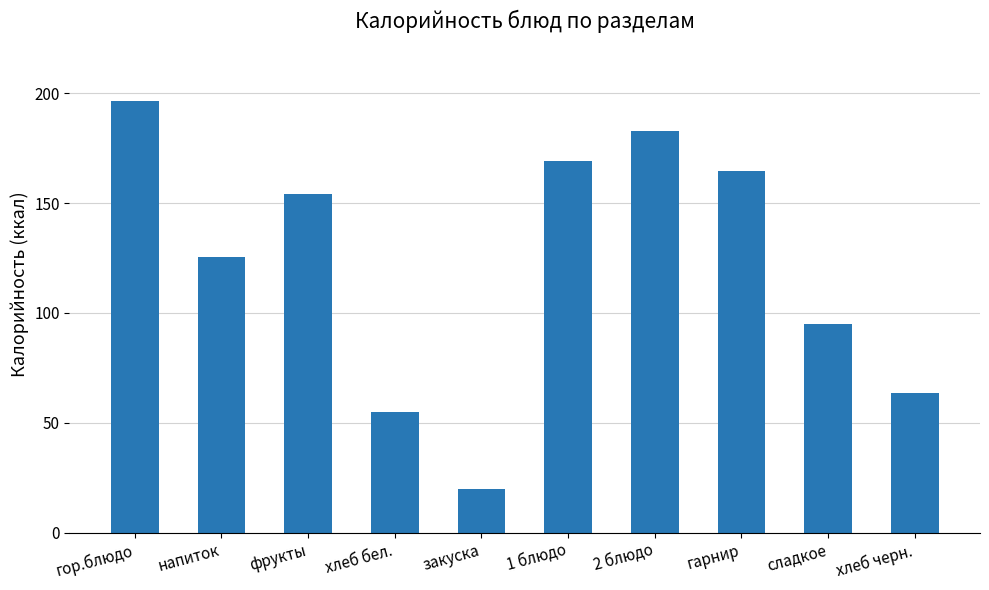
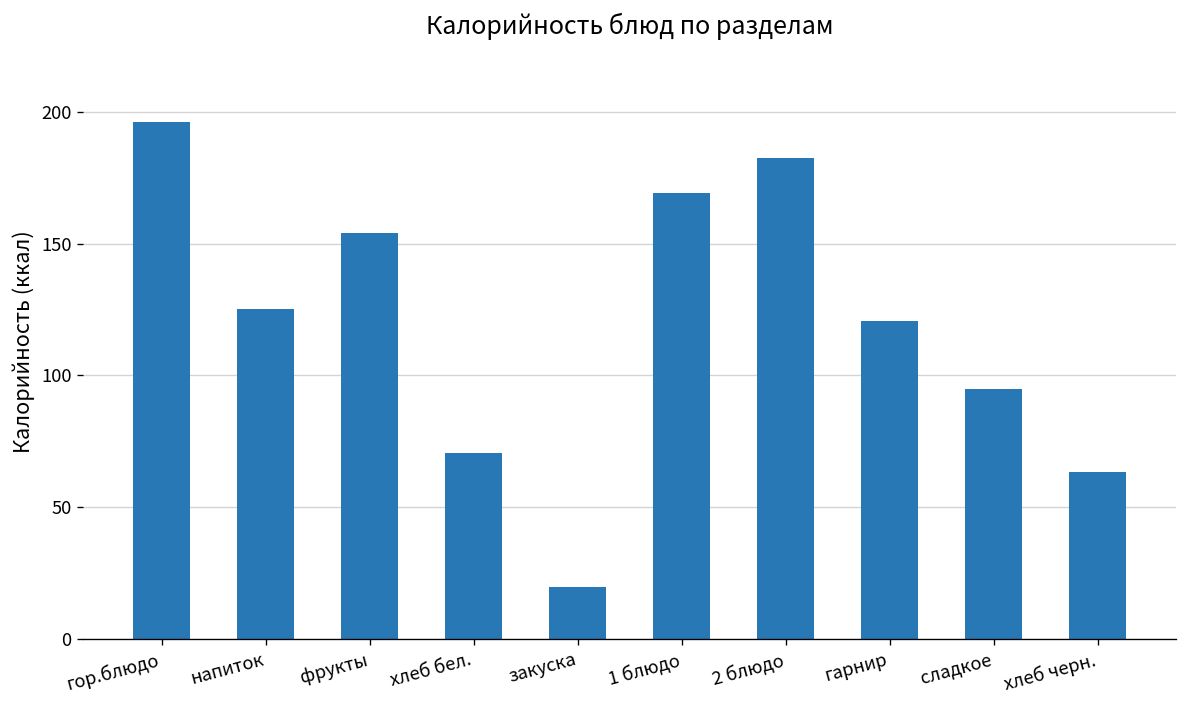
хлеб бел.: 55 -> 70
гарнир: 164 -> 121
